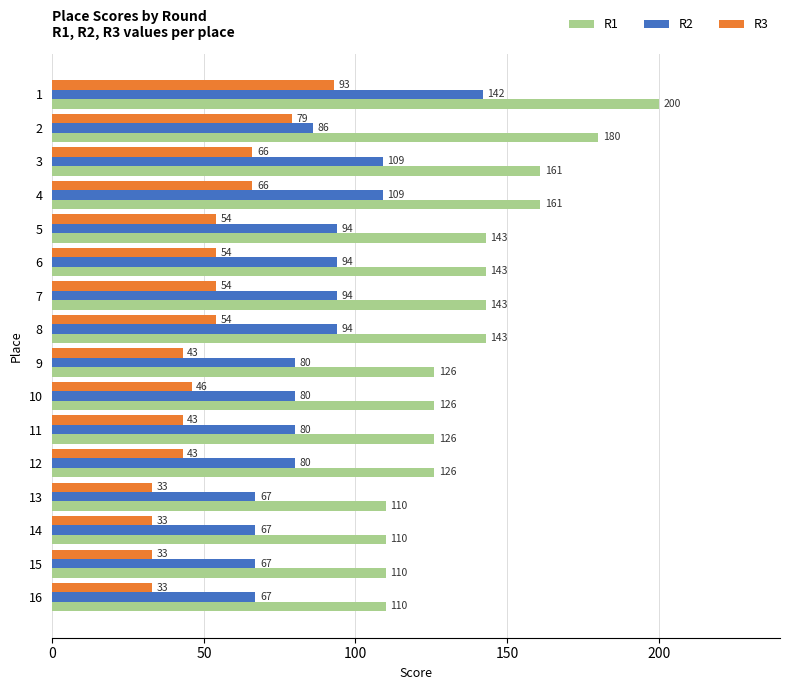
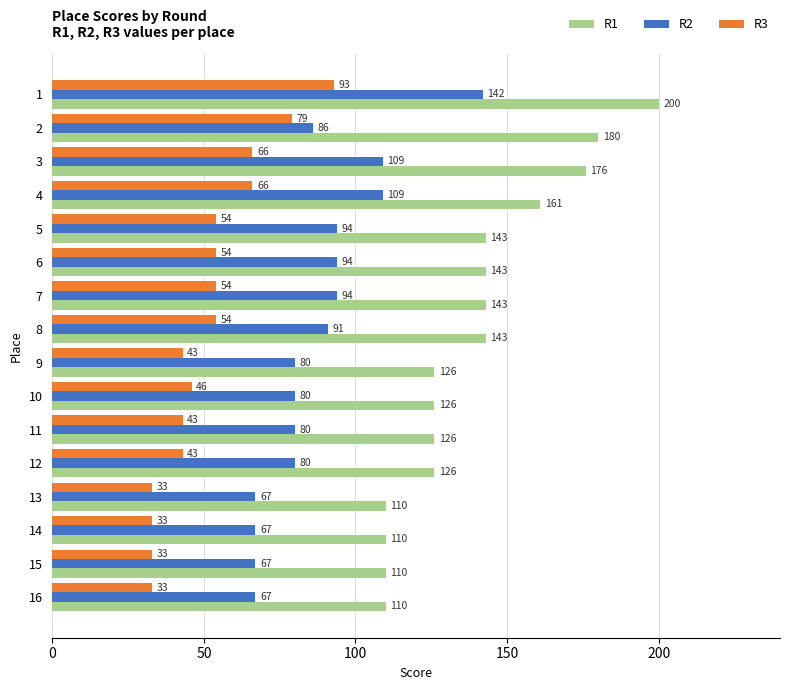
R1, 3: 161 -> 176
R2, 8: 94 -> 91
